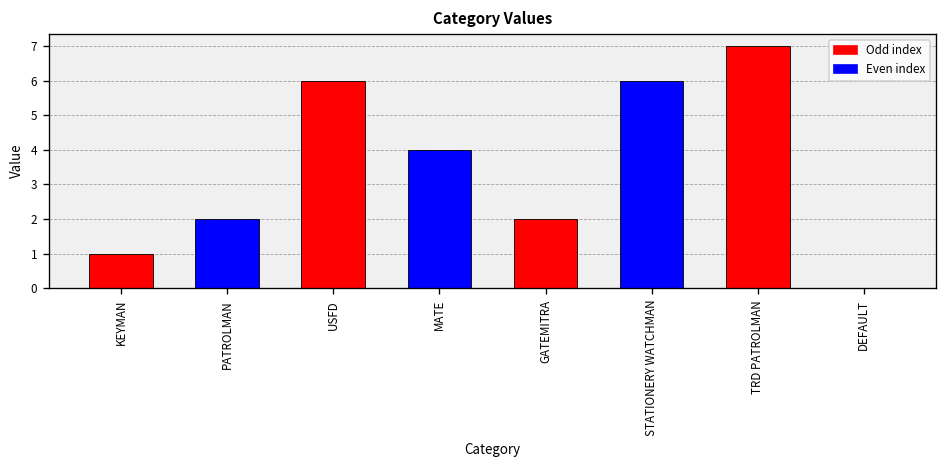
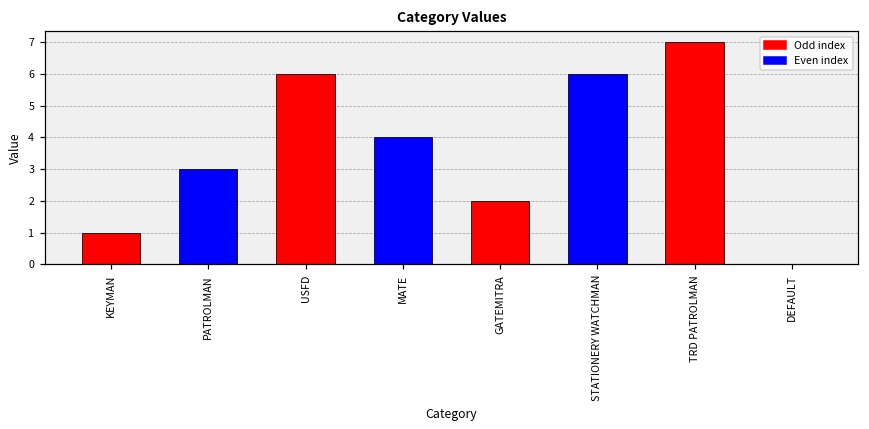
PATROLMAN: 2 -> 3
